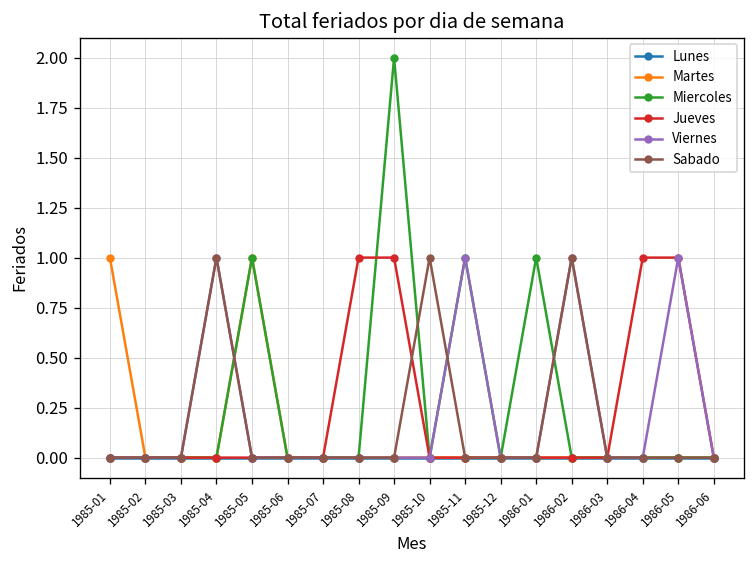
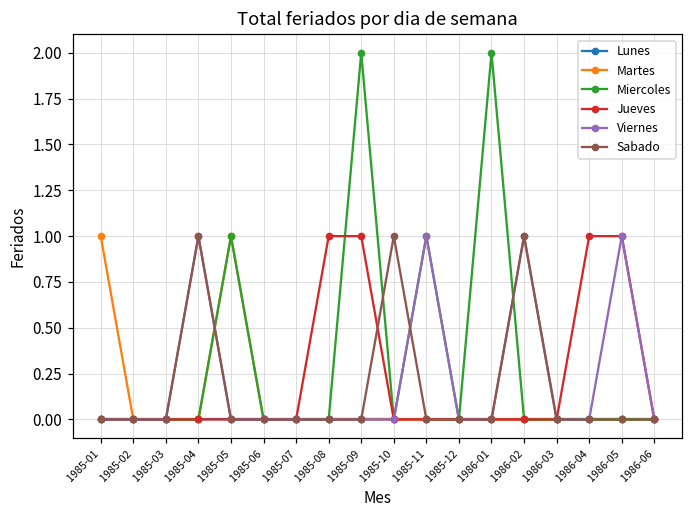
Miercoles, 1986-01: 1 -> 2
